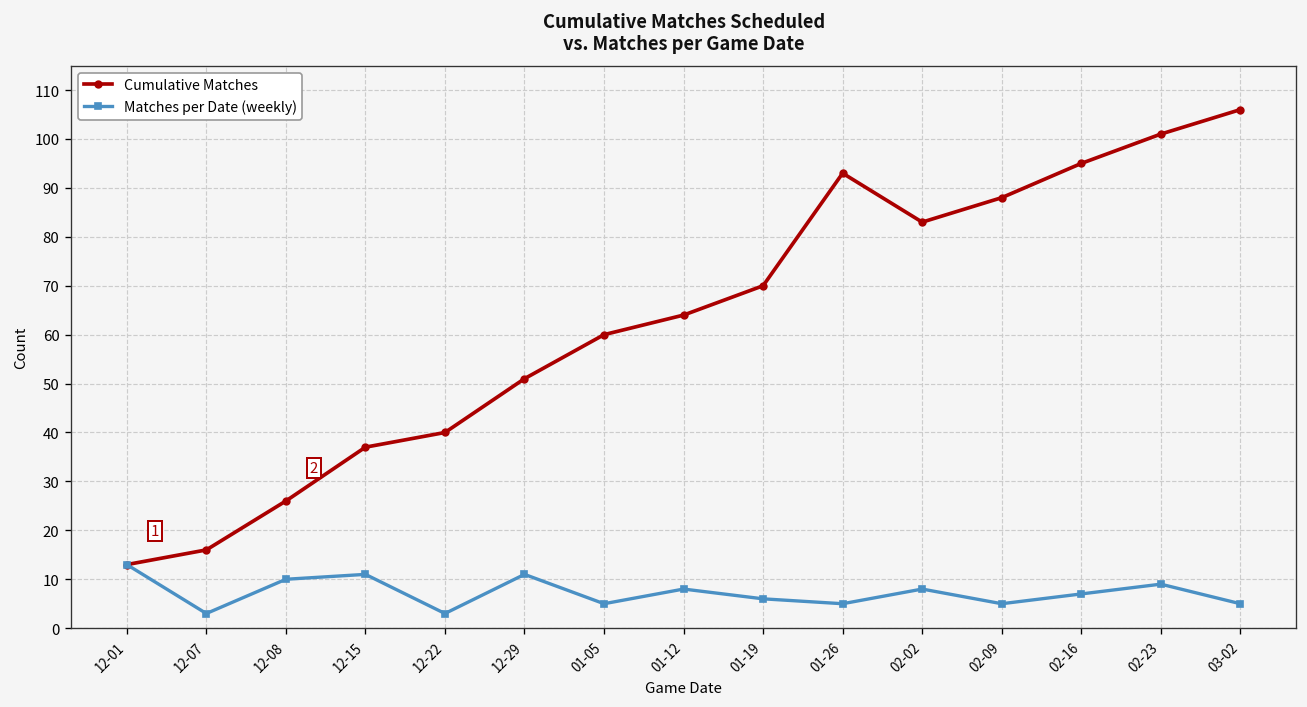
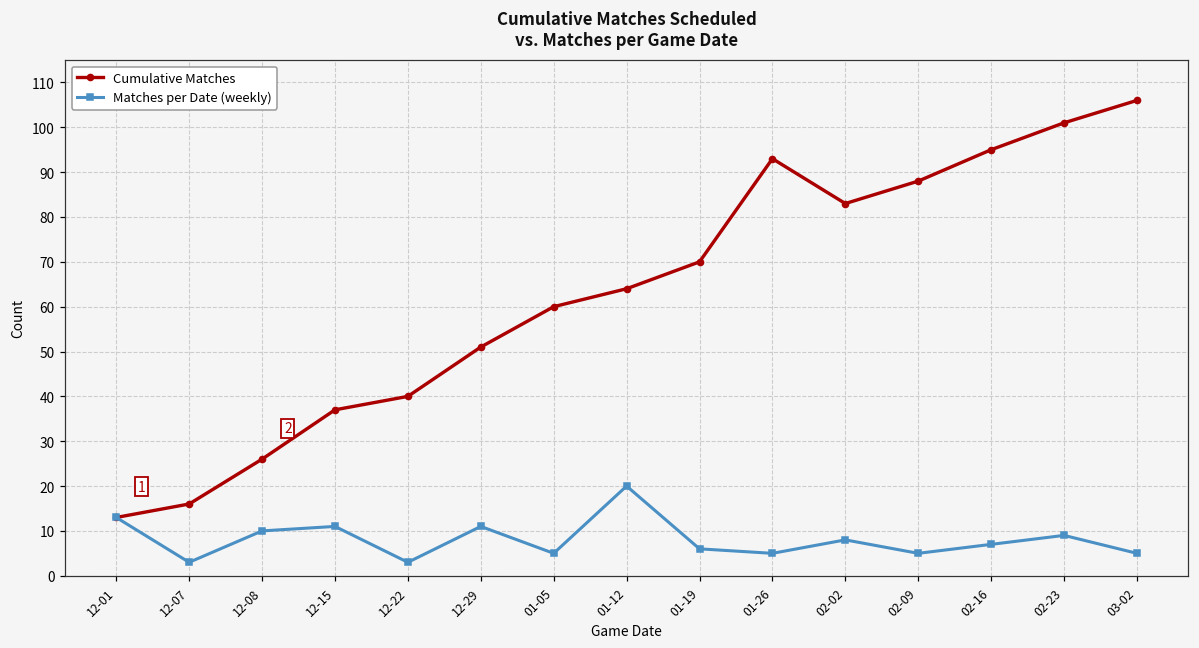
Matches per Date (weekly), 01-12: 8 -> 20
